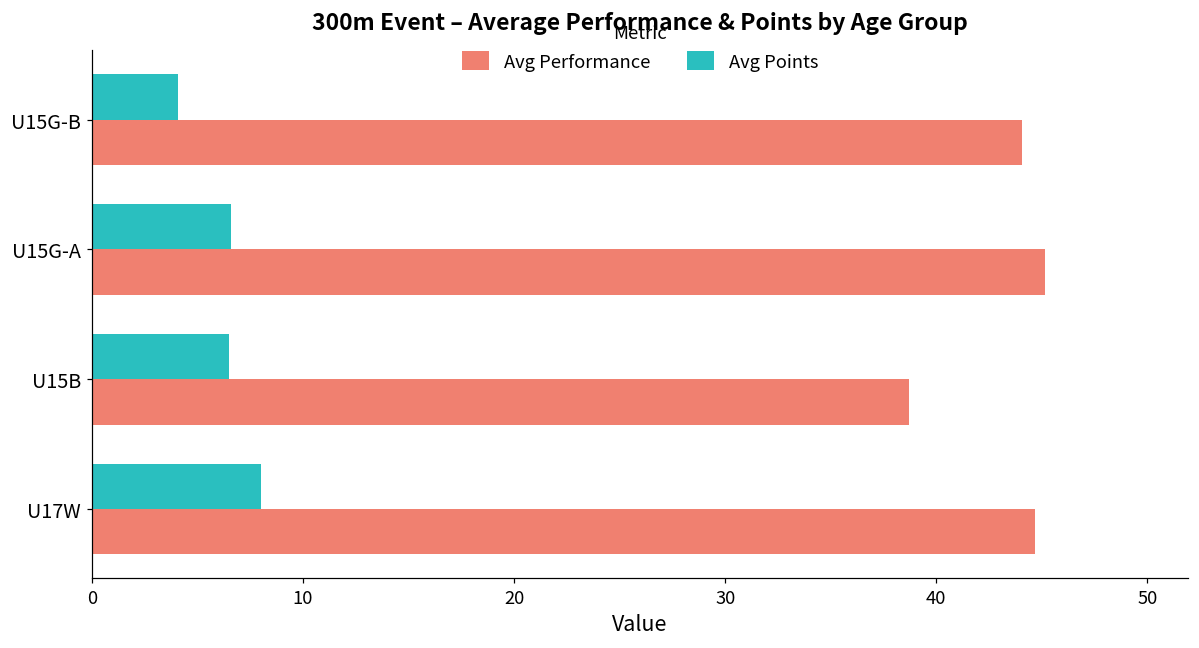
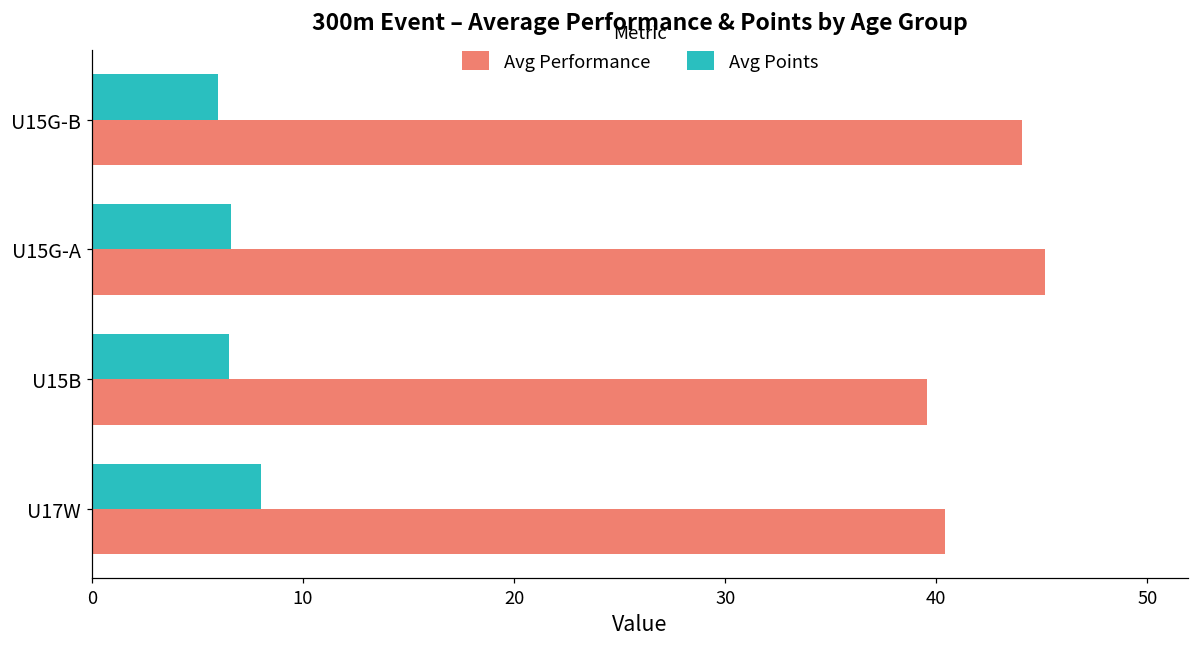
Avg Points, U15G-B: 4.1 -> 6.0
Avg Performance, U15B: 38.7 -> 39.6
Avg Performance, U17W: 44.7 -> 40.4
